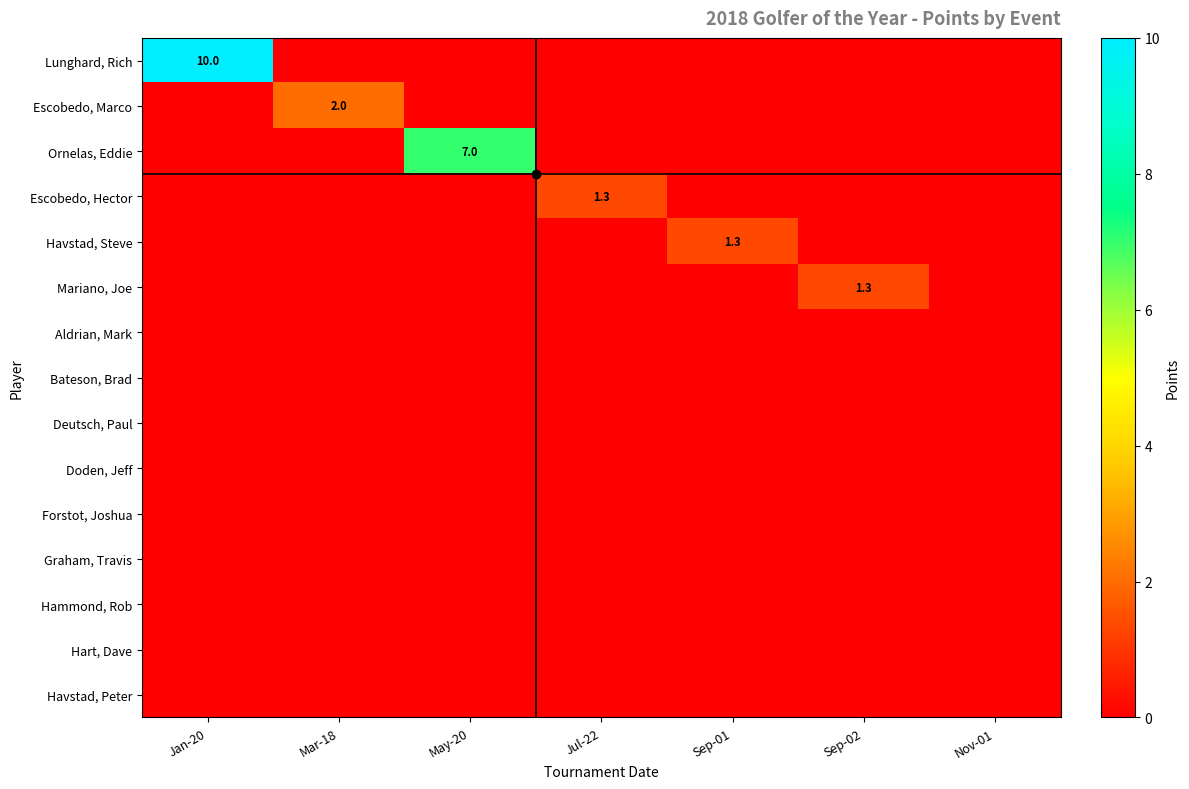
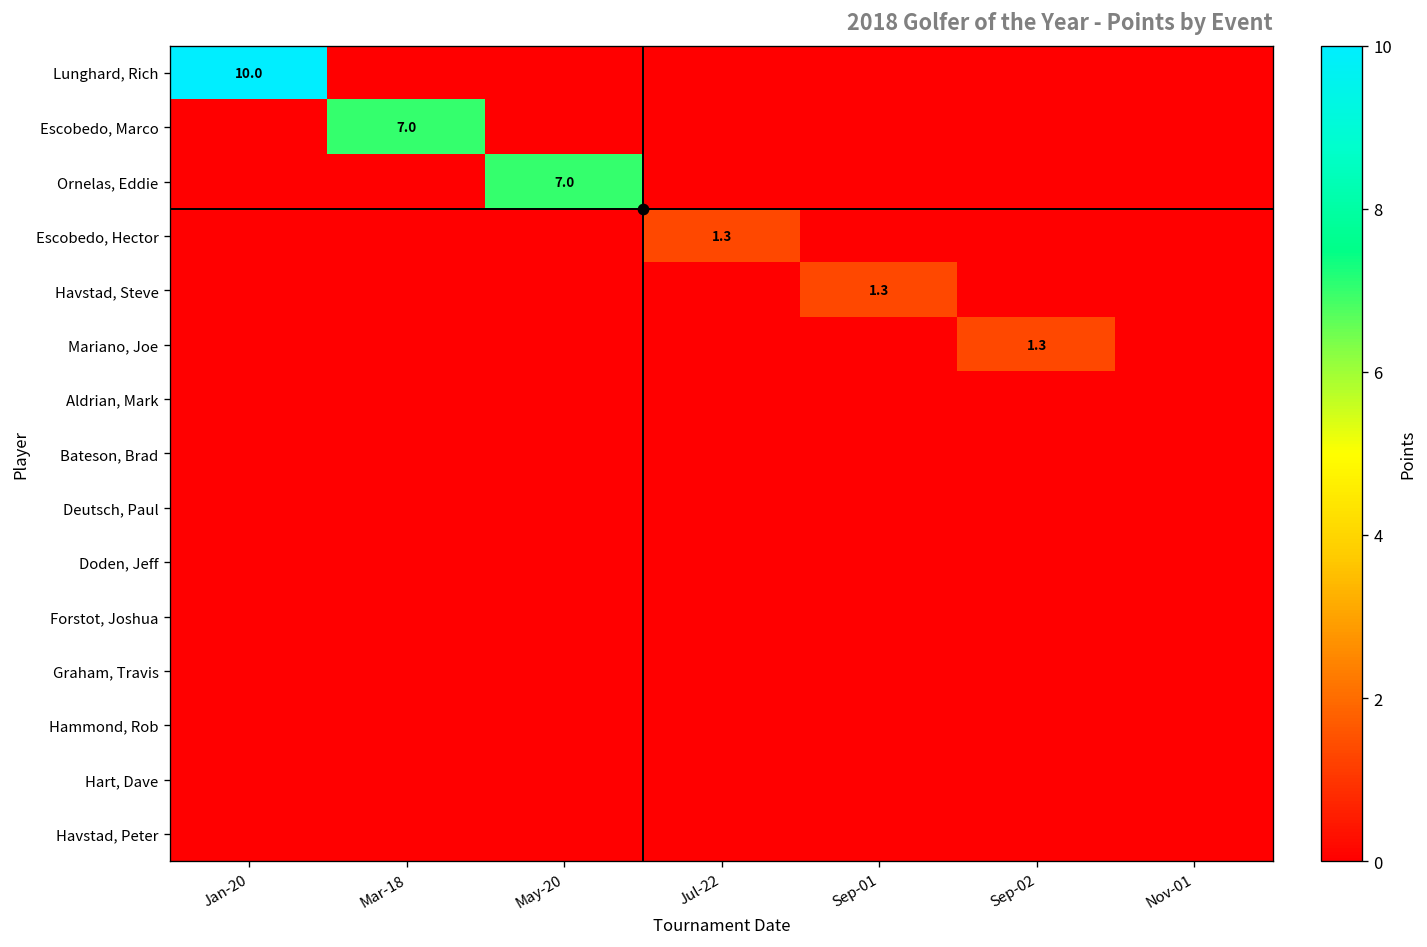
Escobedo, Marco, Mar-18: 2.0 -> 7.0
